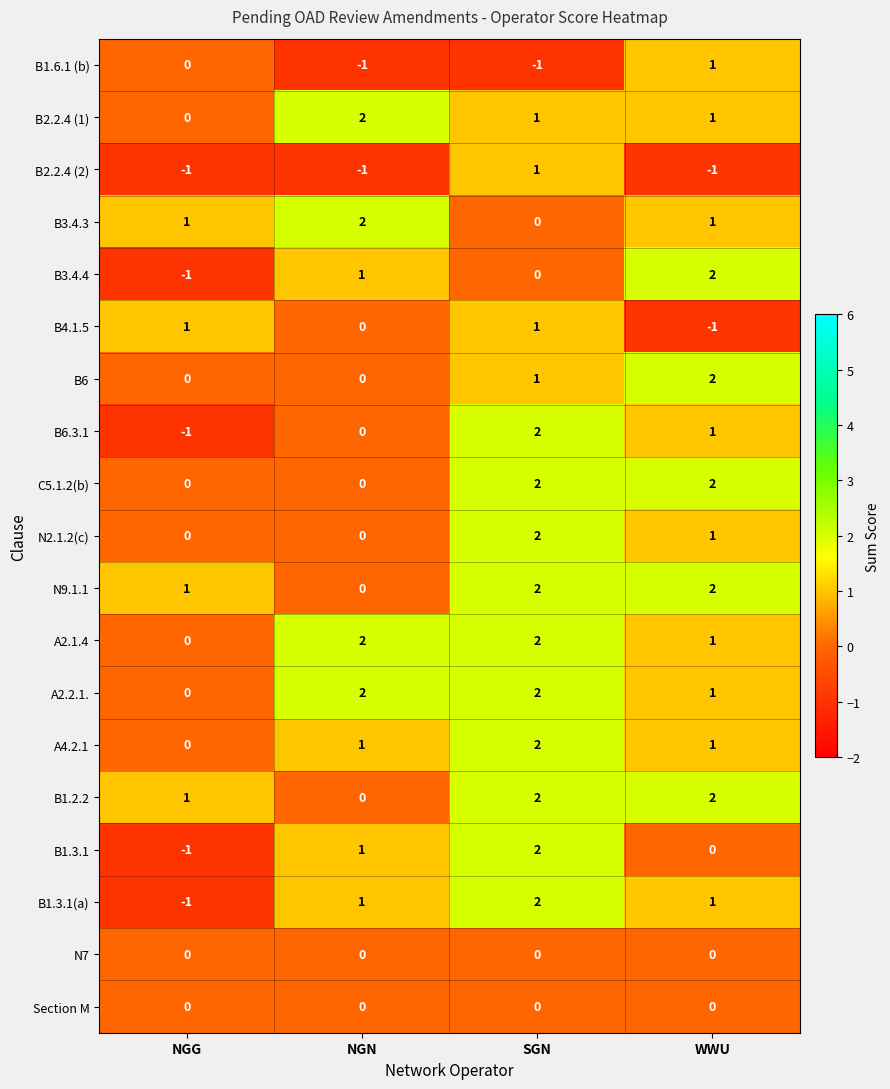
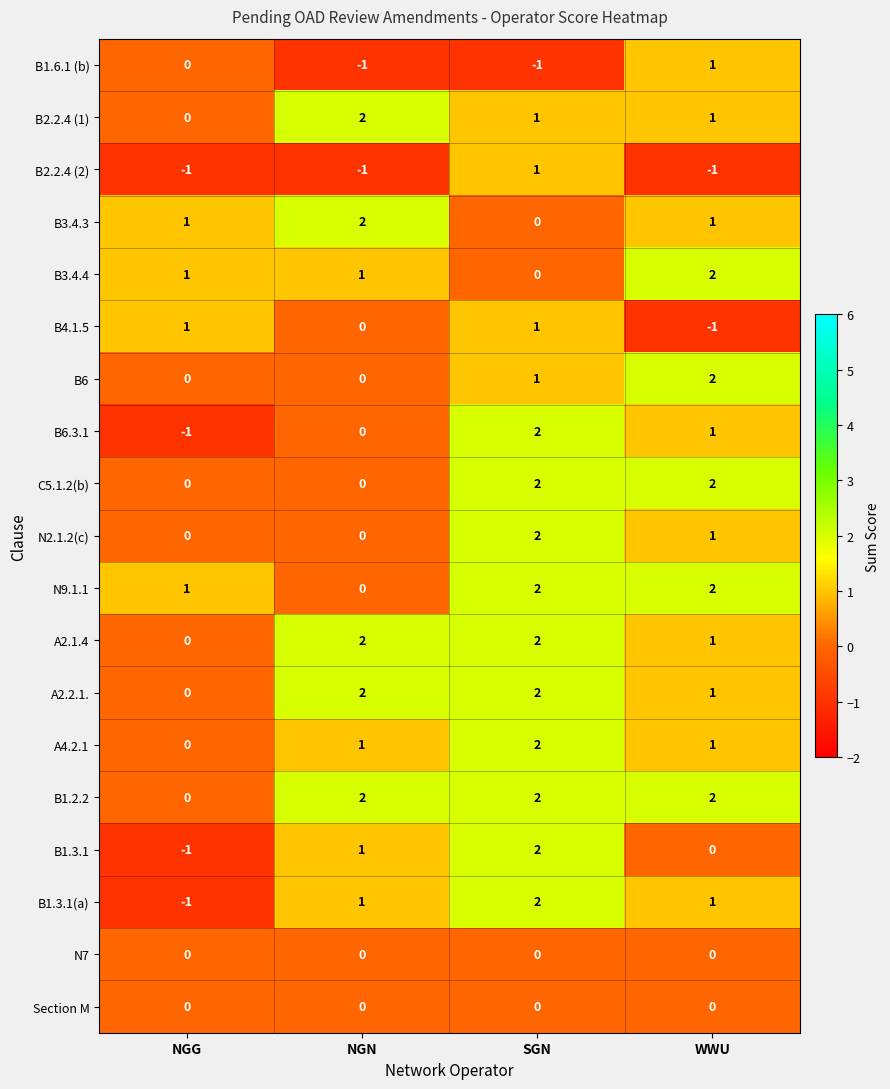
B3.4.4, NGG: -1 -> 1
B1.2.2, NGG: 1 -> 0
B1.2.2, NGN: 0 -> 2
